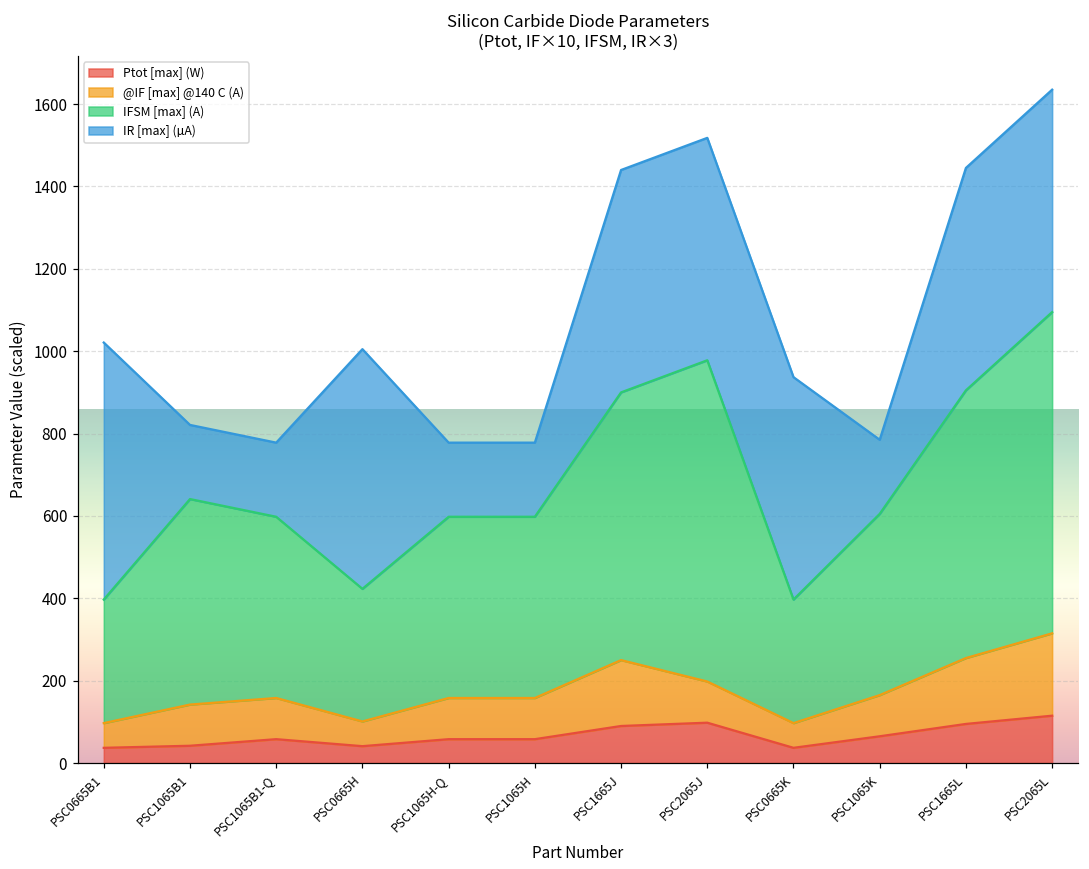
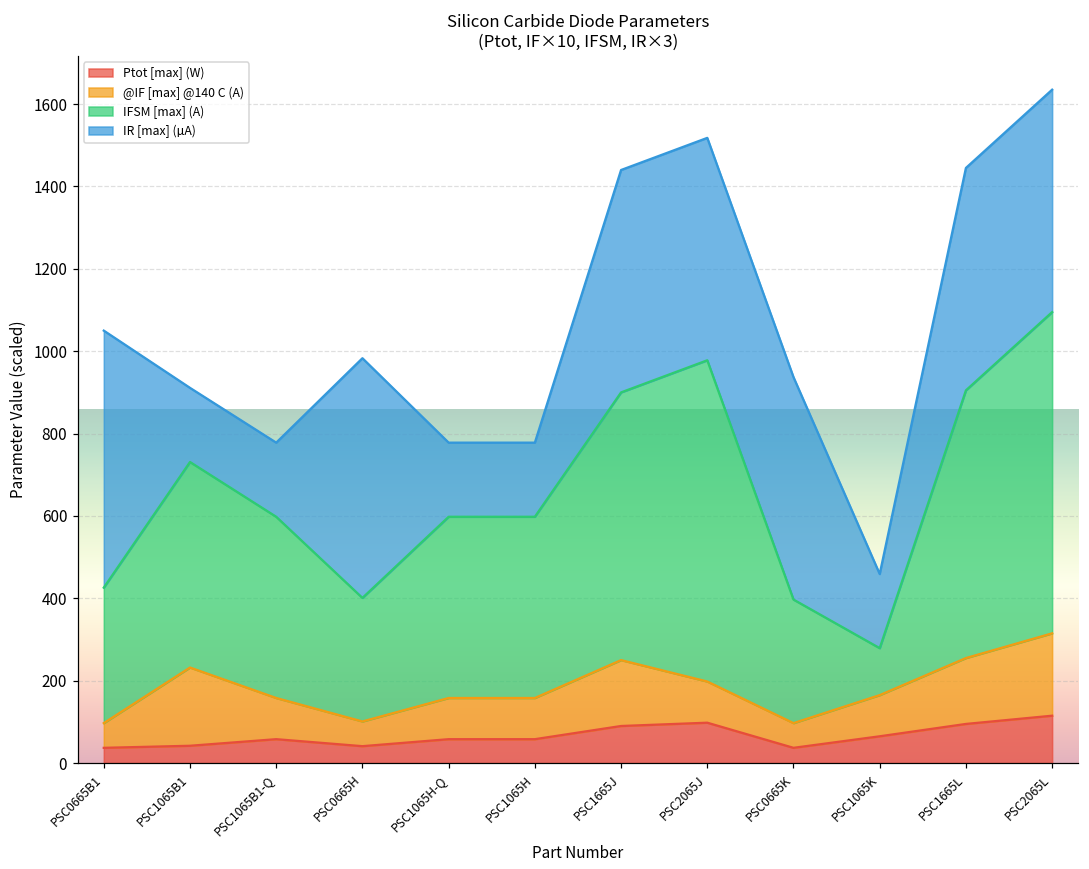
IFSM [max] (A), PSC0665B1: 300 -> 330
@IF [max] @140 C (A), PSC1065B1: 100 -> 190
IFSM [max] (A), PSC0665H: 320 -> 300
IFSM [max] (A), PSC1065K: 440 -> 110
